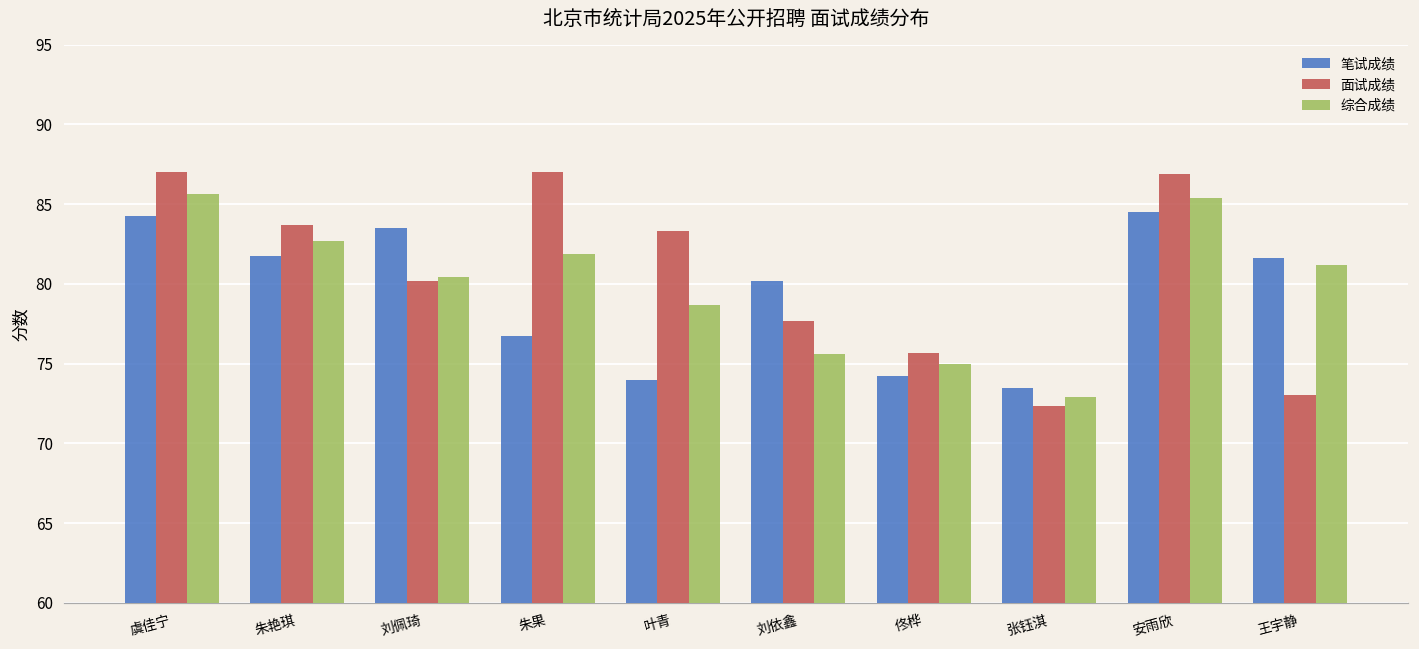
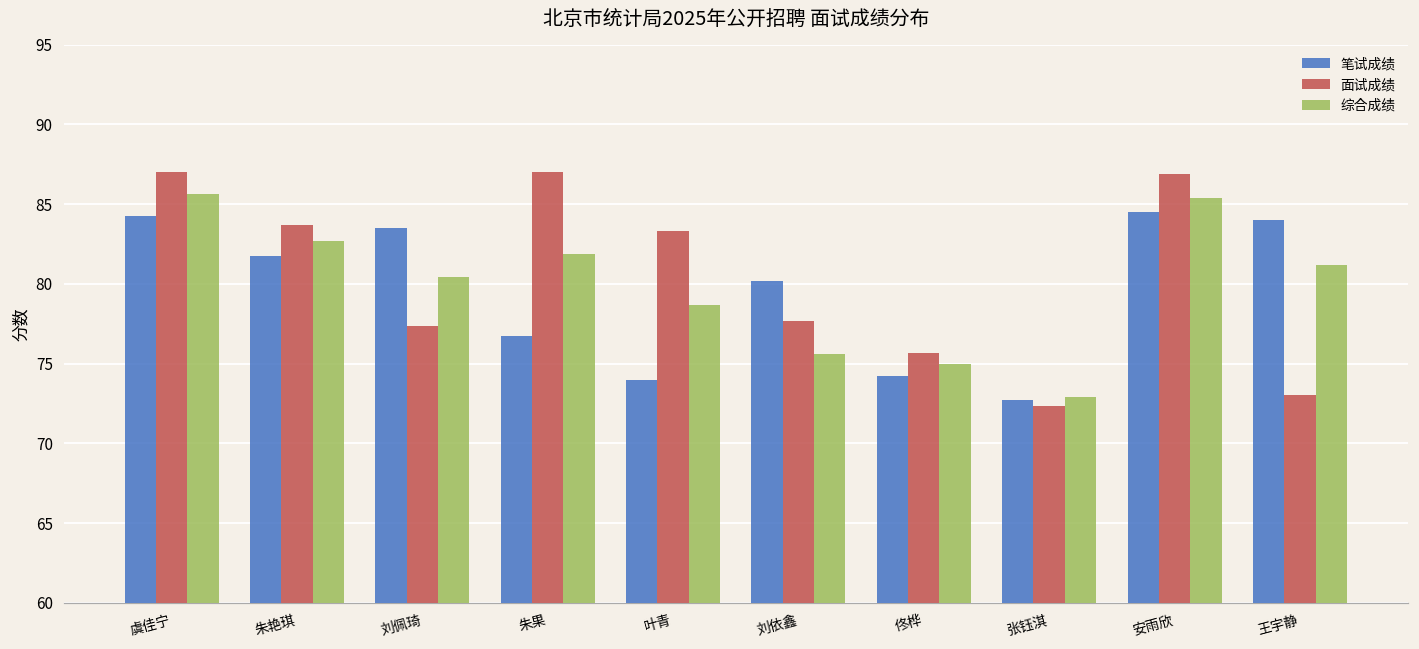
面试成绩, 刘佩琦: 80.2 -> 77.3
笔试成绩, 张钰淇: 73.5 -> 72.7
笔试成绩, 王宇静: 81.6 -> 84.0
